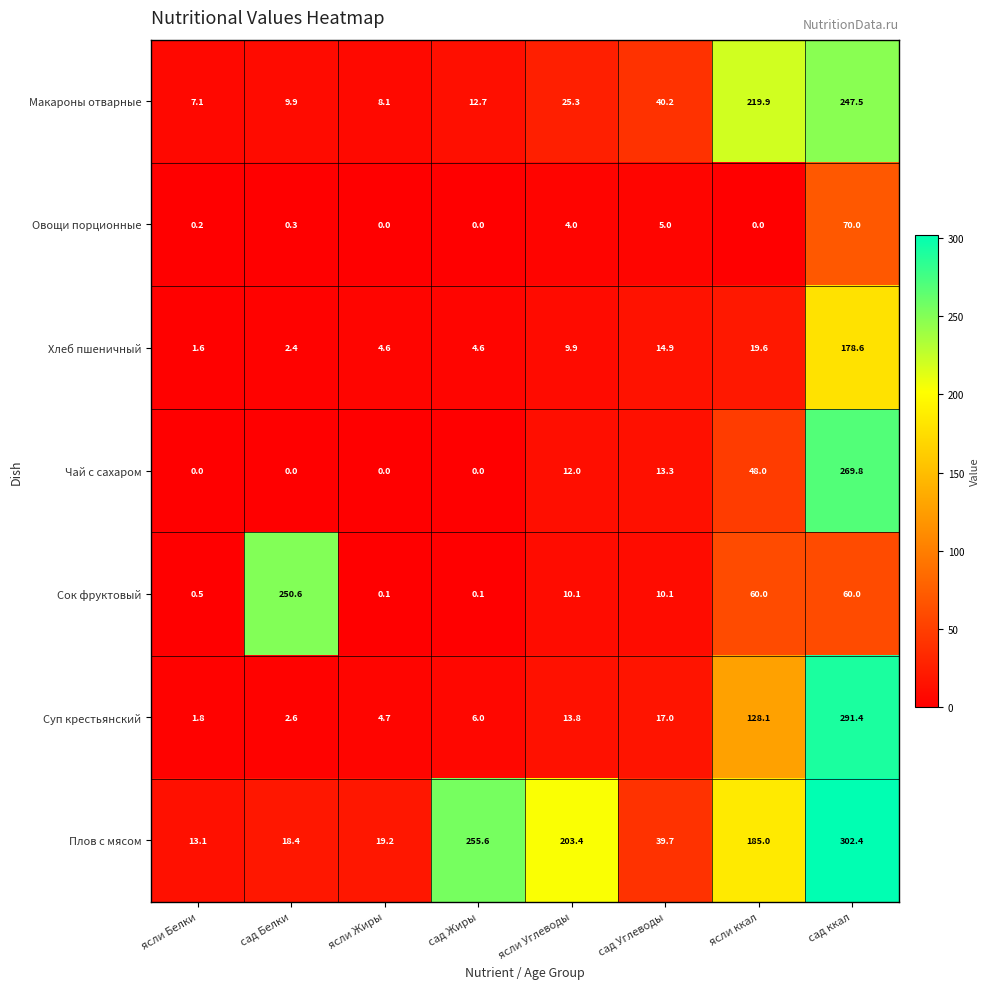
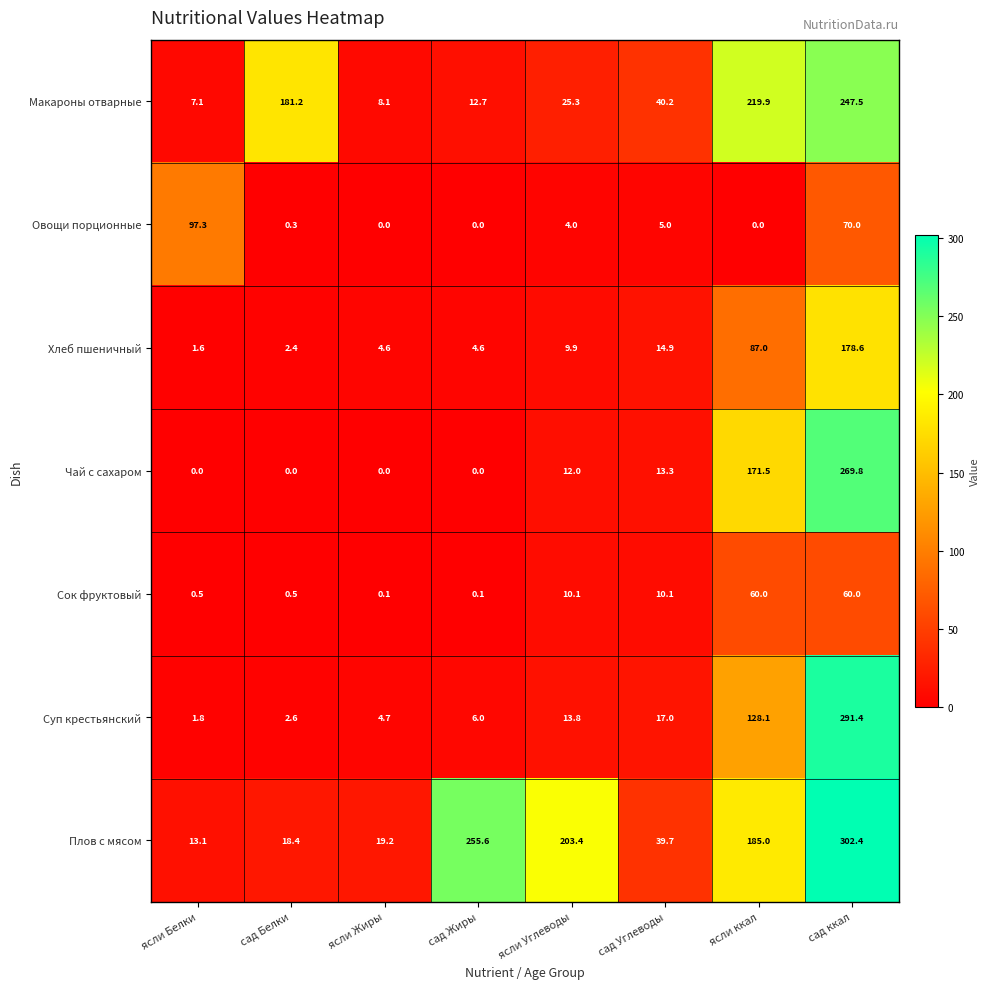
Макароны отварные, сад Белки: 9.9 -> 181.2
Овощи порционные, ясли Белки: 0.2 -> 97.3
Хлеб пшеничный, ясли ккал: 19.6 -> 87.0
Чай с сахаром, ясли ккал: 48.0 -> 171.5
Сок фруктовый, сад Белки: 250.6 -> 0.5
